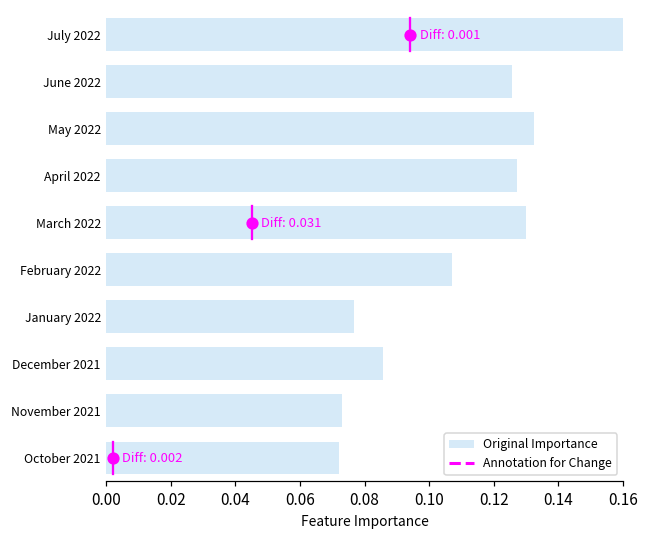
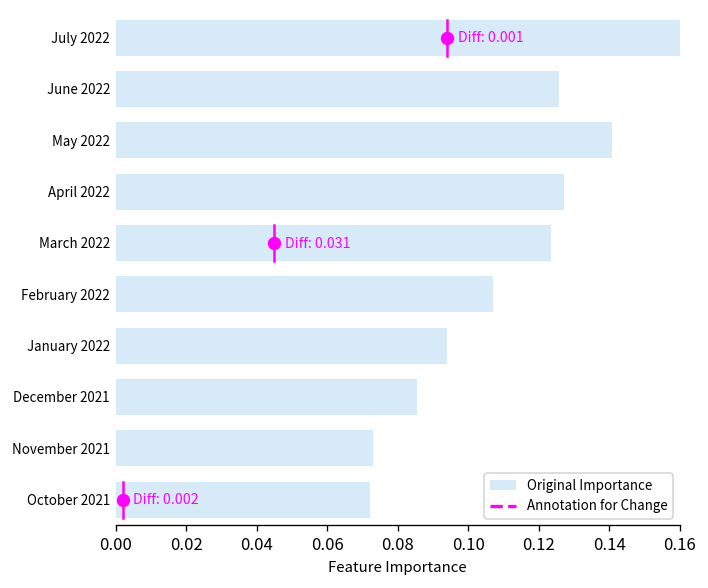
Original Importance, May 2022: 0.132 -> 0.141
Original Importance, March 2022: 0.130 -> 0.124
Original Importance, January 2022: 0.077 -> 0.094
